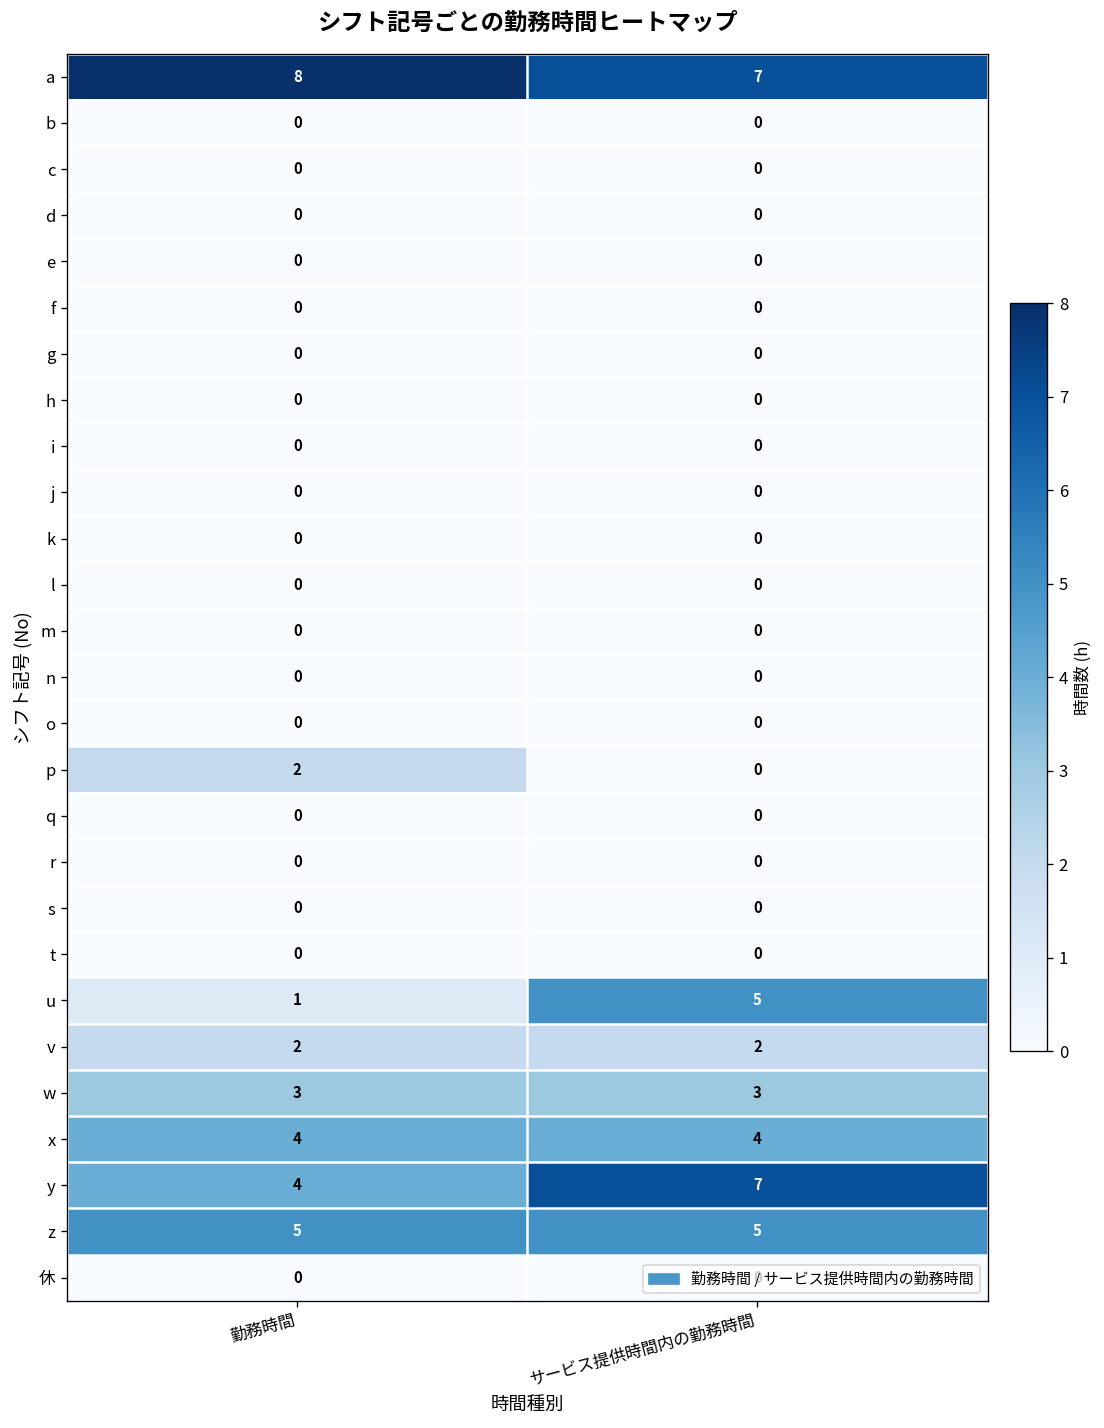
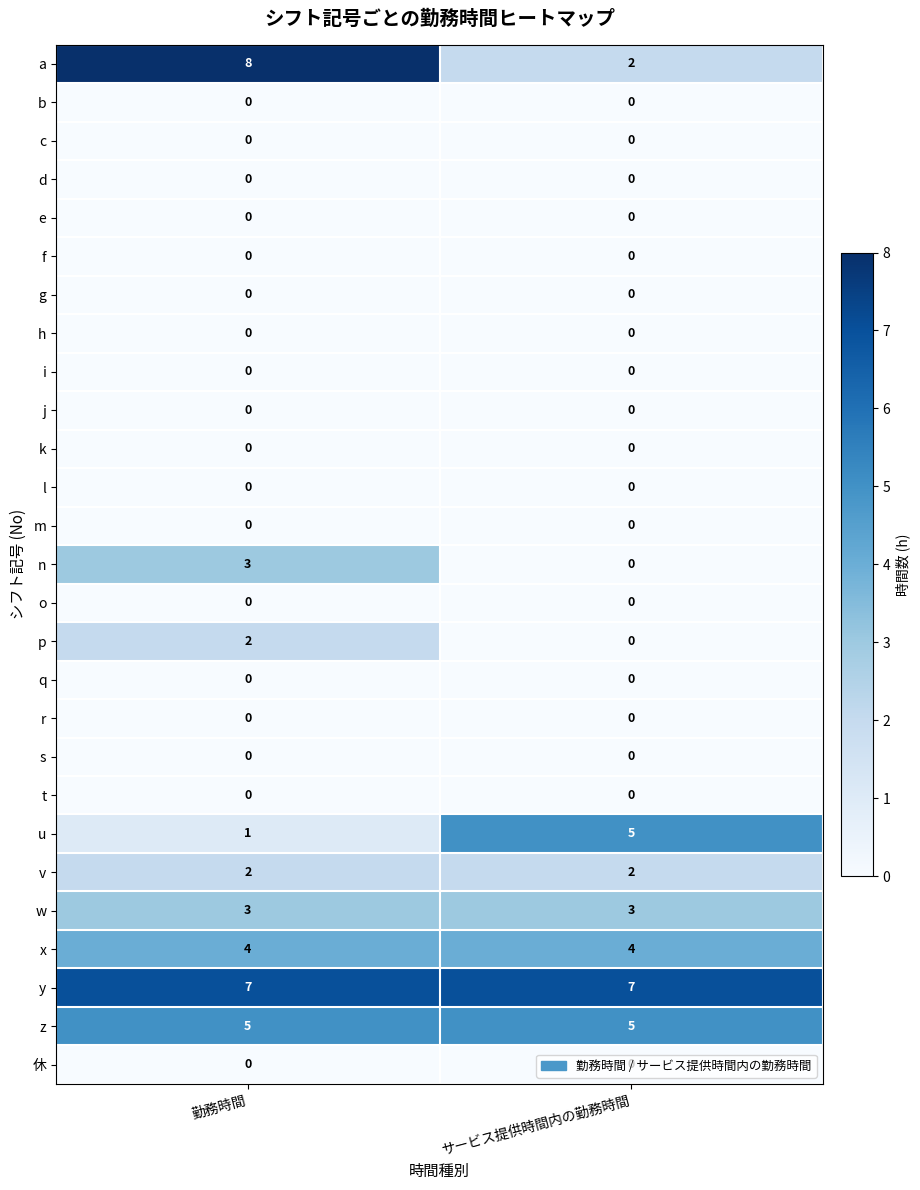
a, サービス提供時間内の勤務時間: 7 -> 2
n, 勤務時間: 0 -> 3
y, 勤務時間: 4 -> 7
